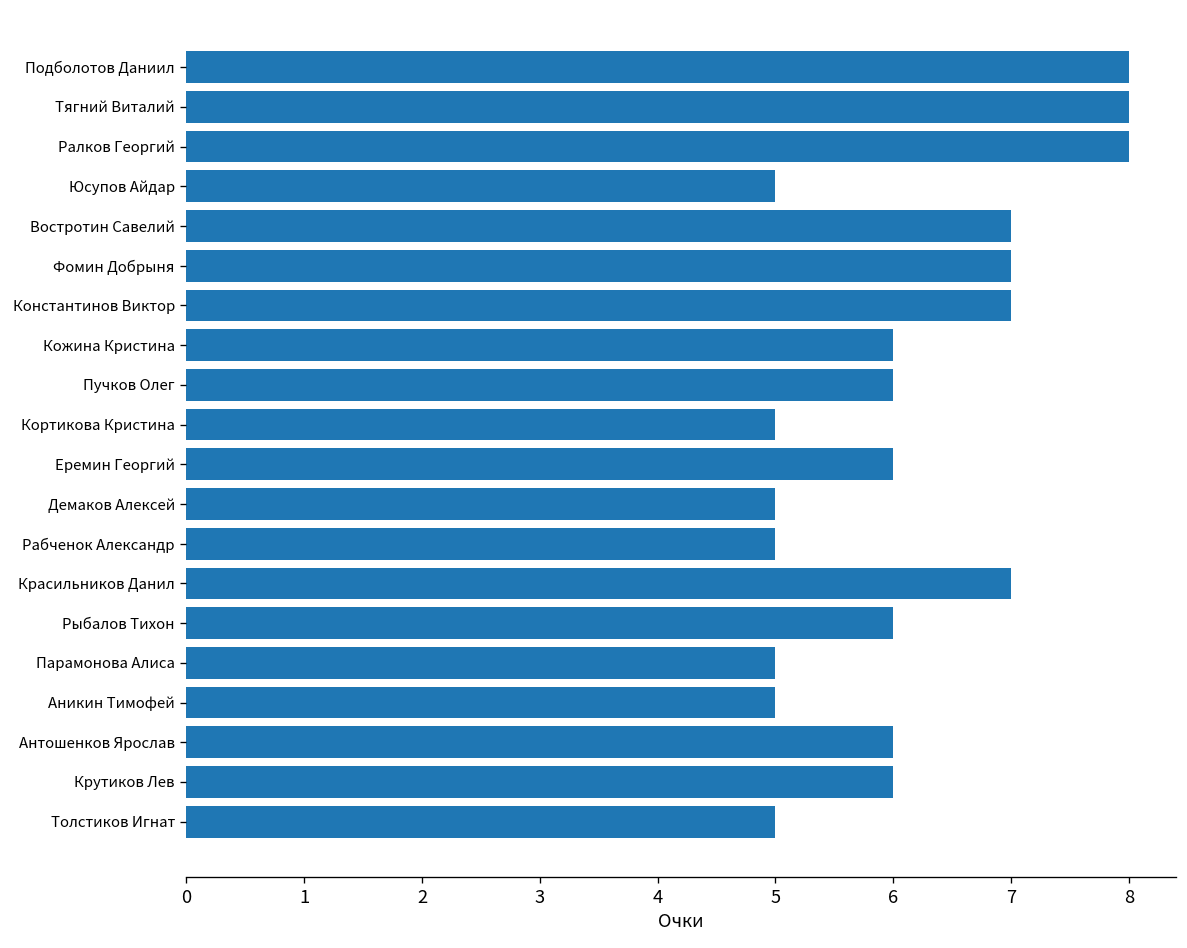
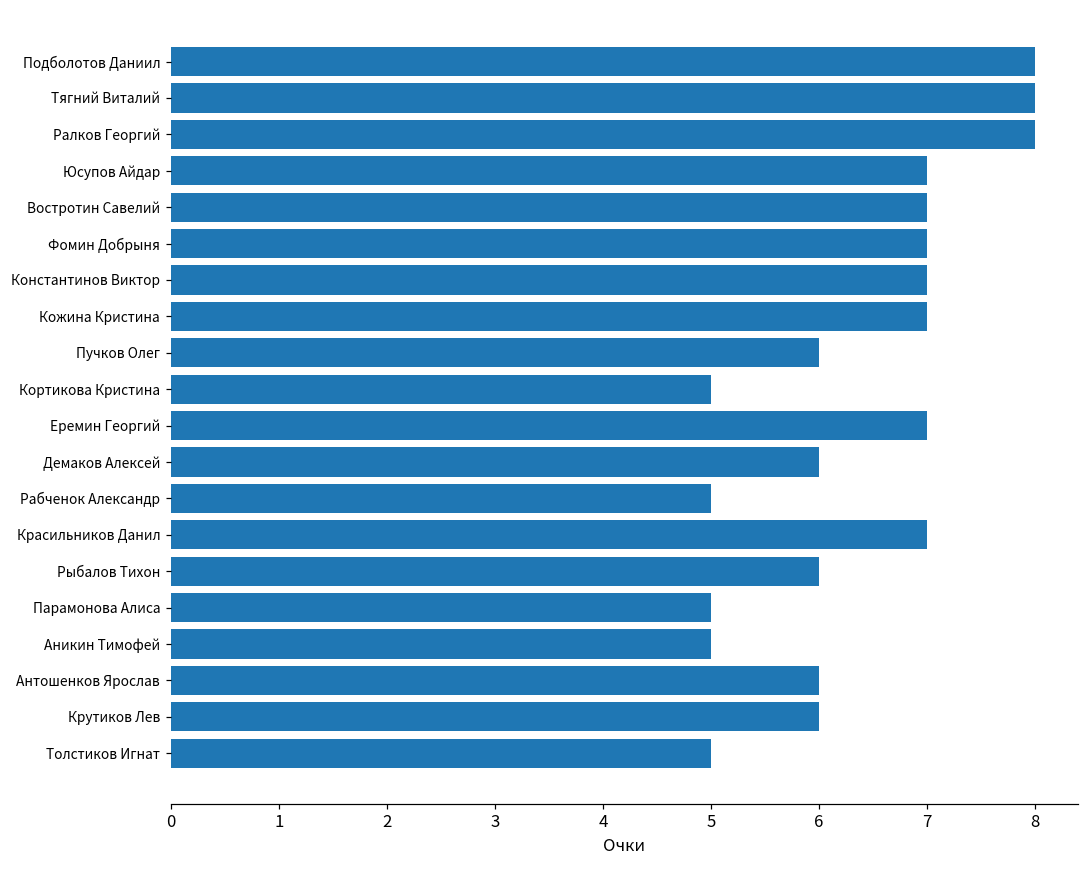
Юсупов Айдар: 5 -> 7
Кожина Кристина: 6 -> 7
Еремин Георгий: 6 -> 7
Демаков Алексей: 5 -> 6
